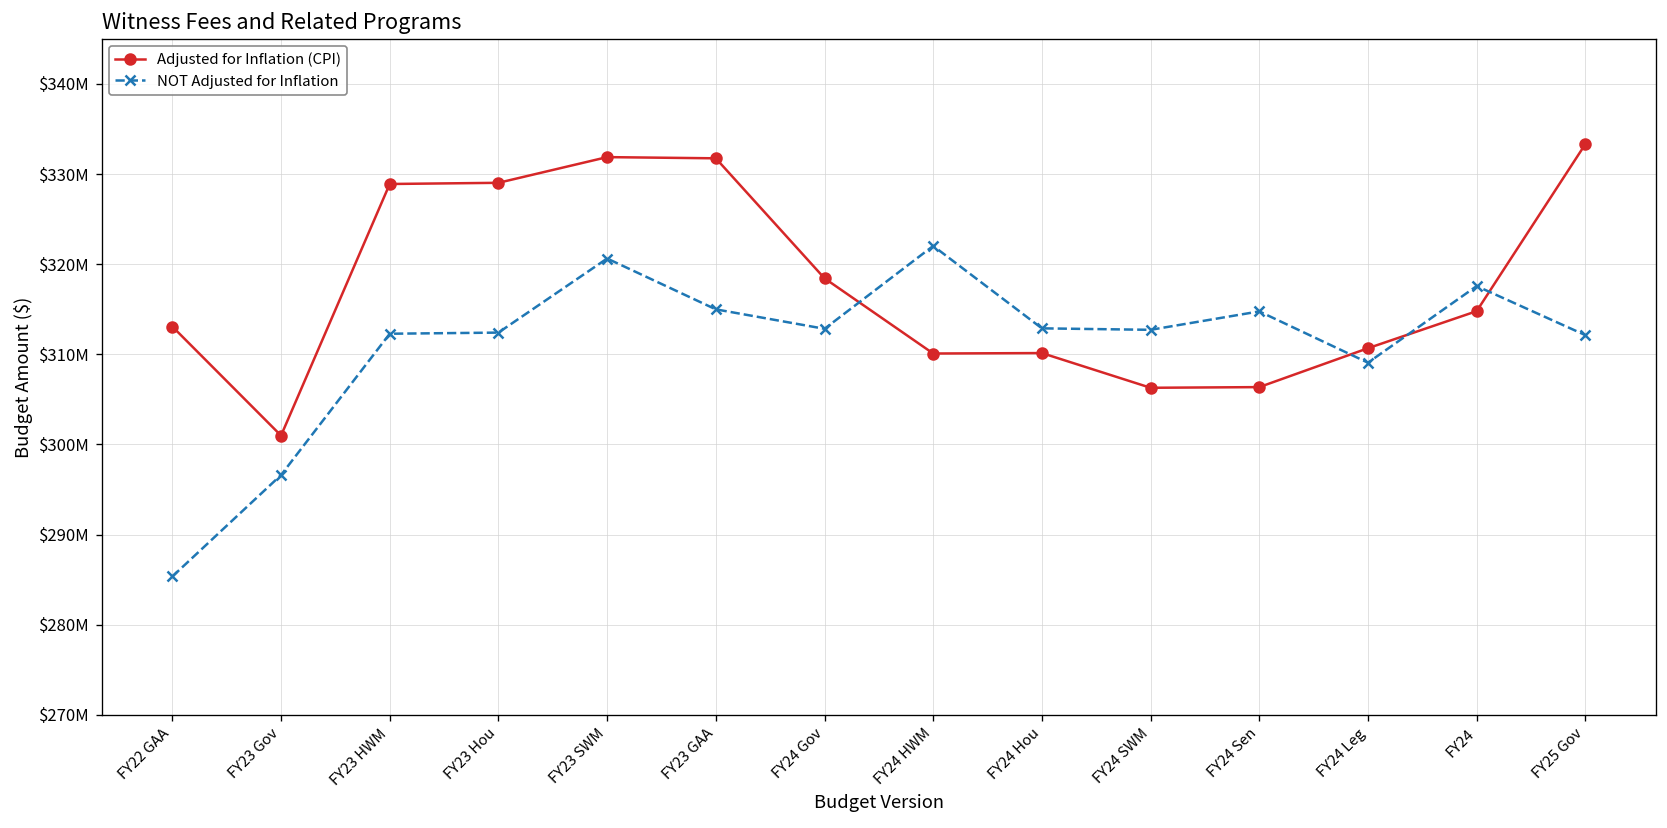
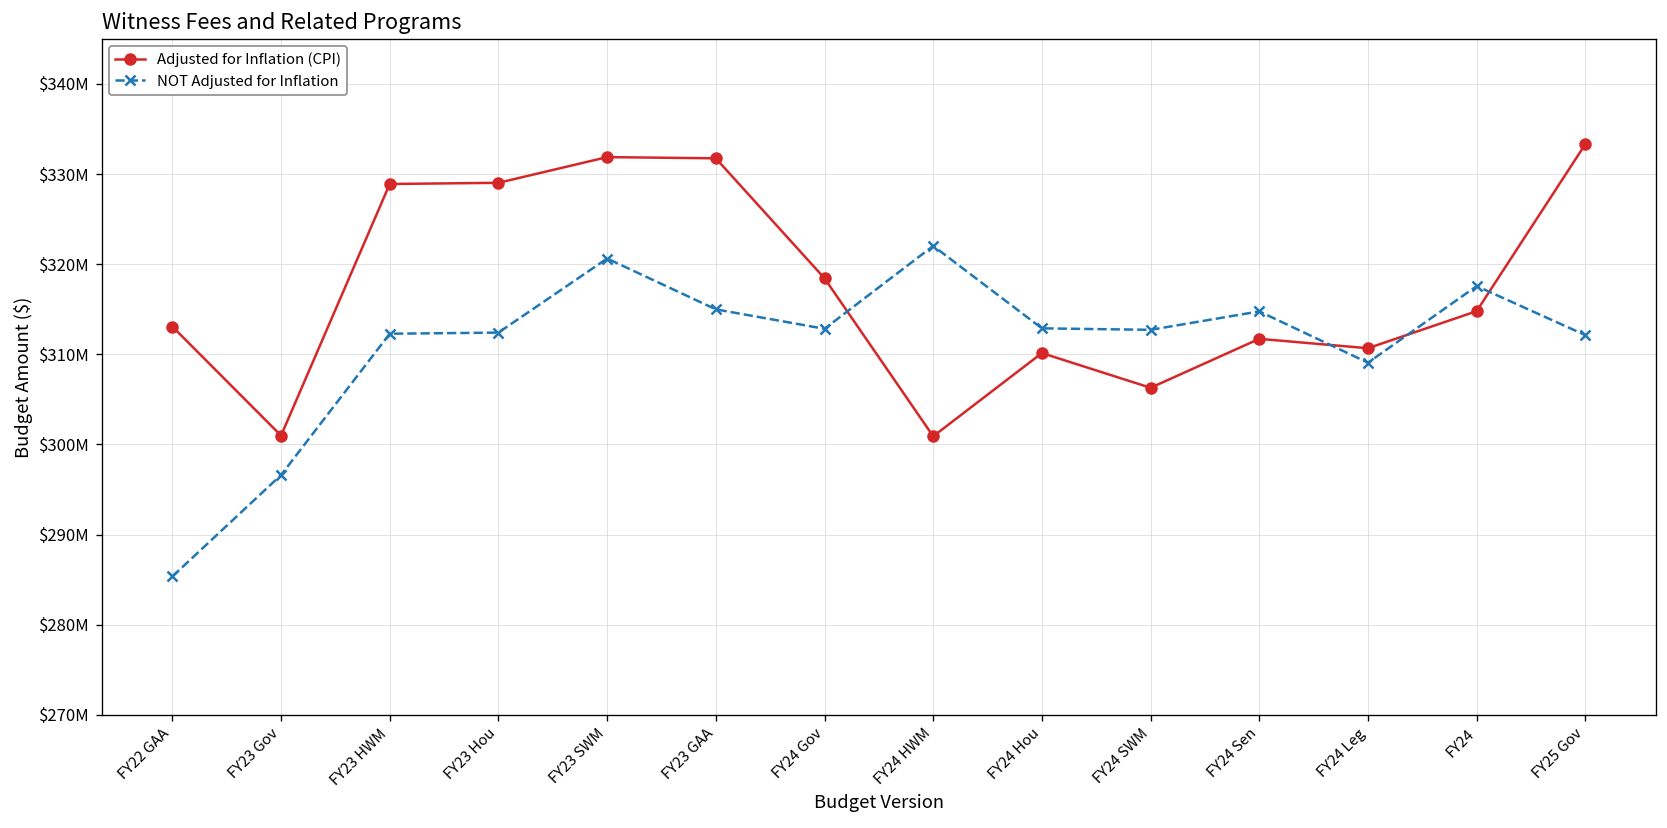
Adjusted for Inflation (CPI), FY24 HWM: $310000000 -> $301000000
Adjusted for Inflation (CPI), FY24 Sen: $306000000 -> $312000000
